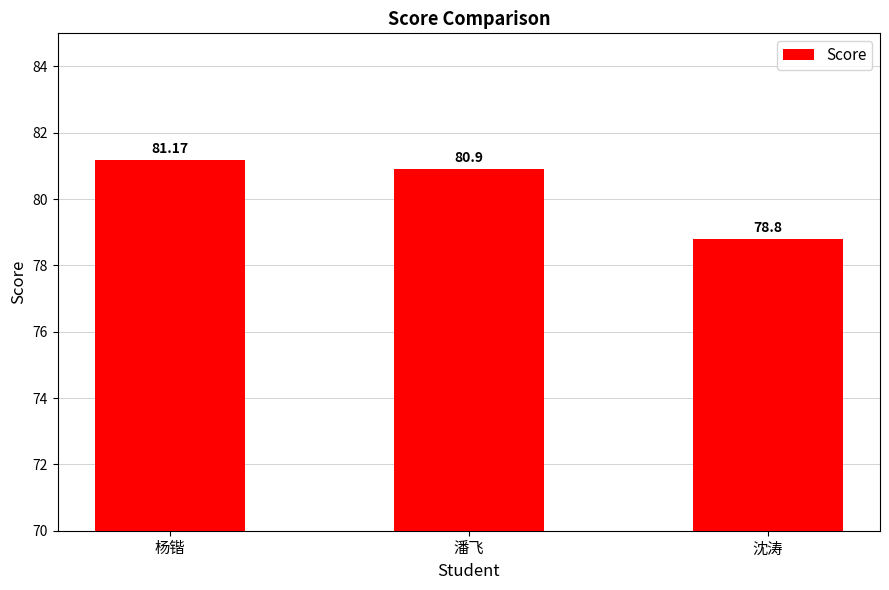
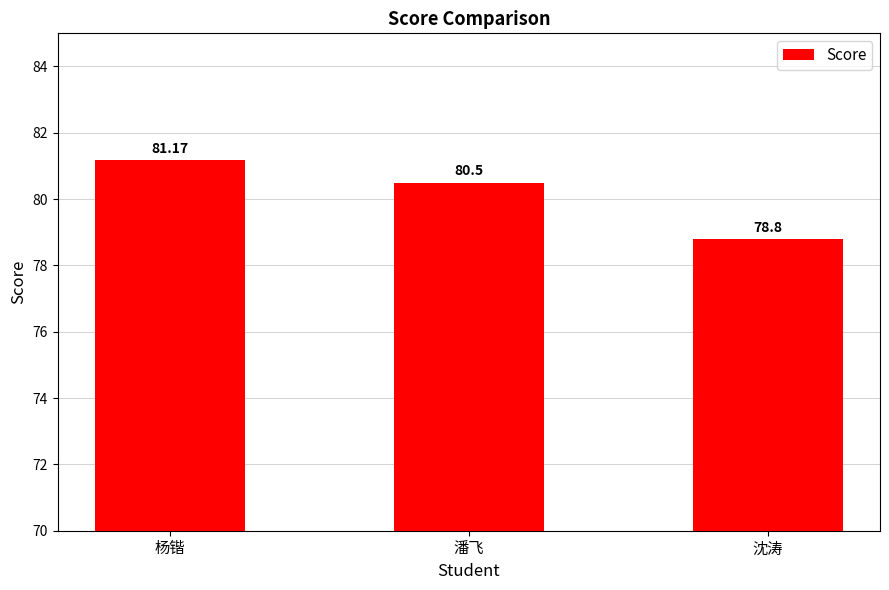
潘飞: 80.9 -> 80.5
